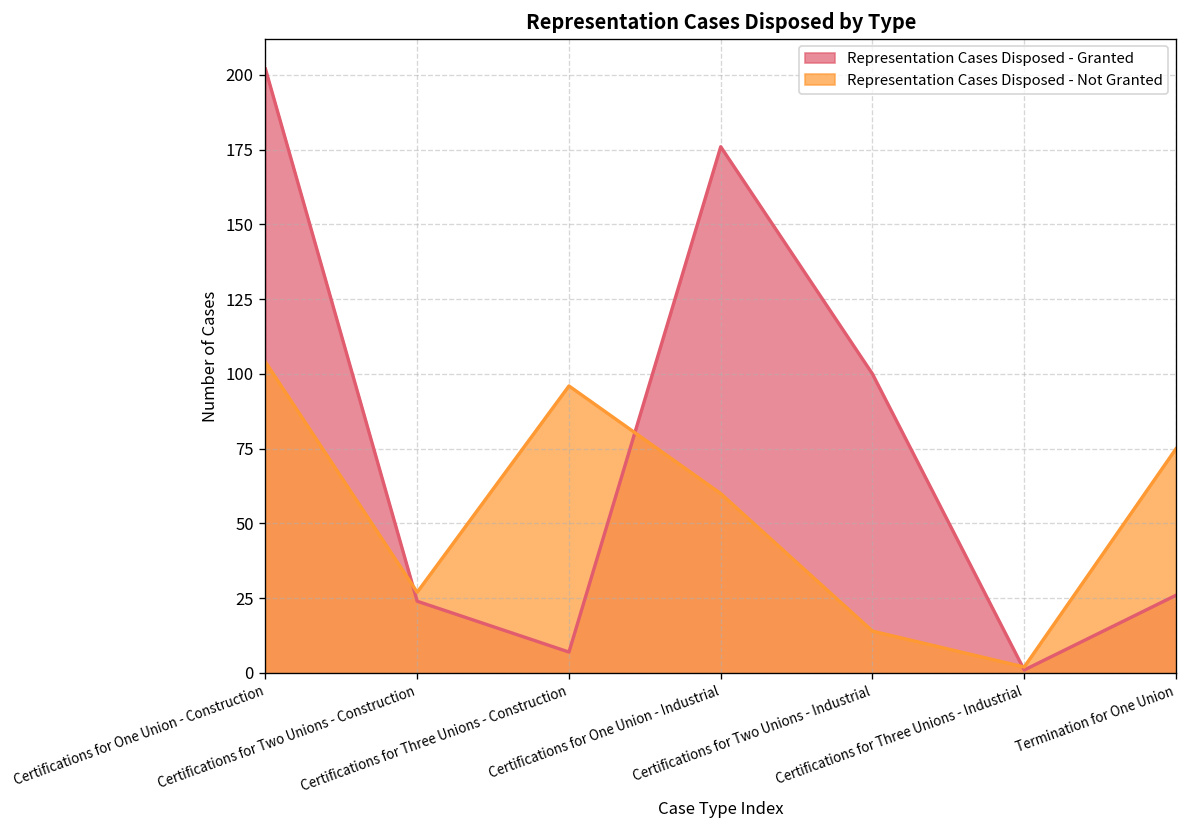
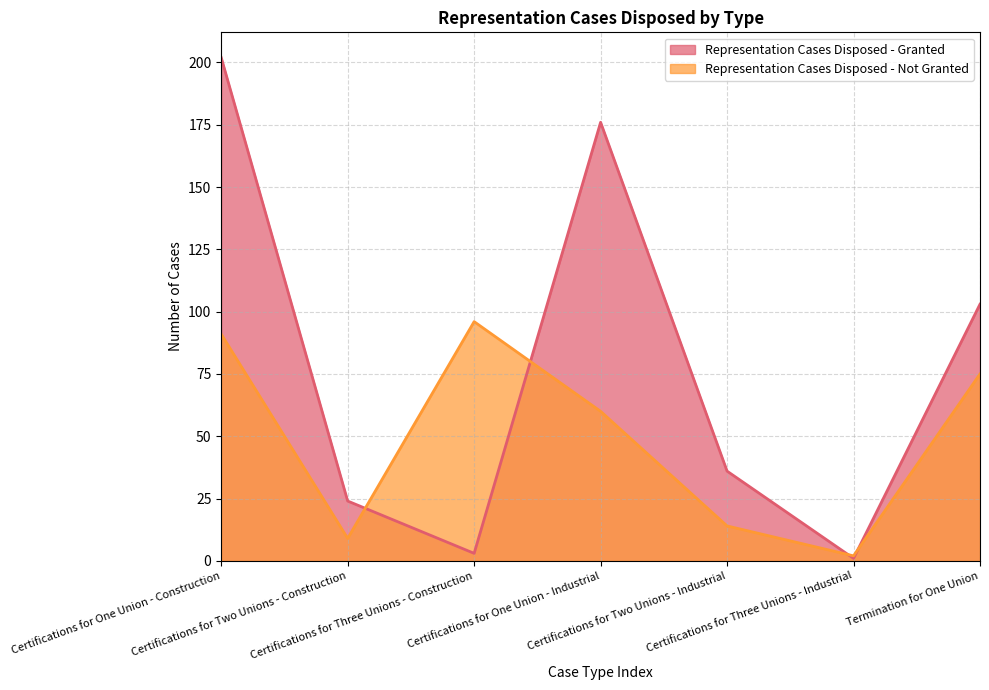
Representation Cases Disposed - Not Granted, Certifications for One Union - Construction: 104 -> 91
Representation Cases Disposed - Not Granted, Certifications for Two Unions - Construction: 27 -> 9
Representation Cases Disposed - Granted, Certifications for Three Unions - Construction: 7 -> 3
Representation Cases Disposed - Granted, Certifications for Two Unions - Industrial: 100 -> 36
Representation Cases Disposed - Granted, Termination for One Union: 26 -> 103
